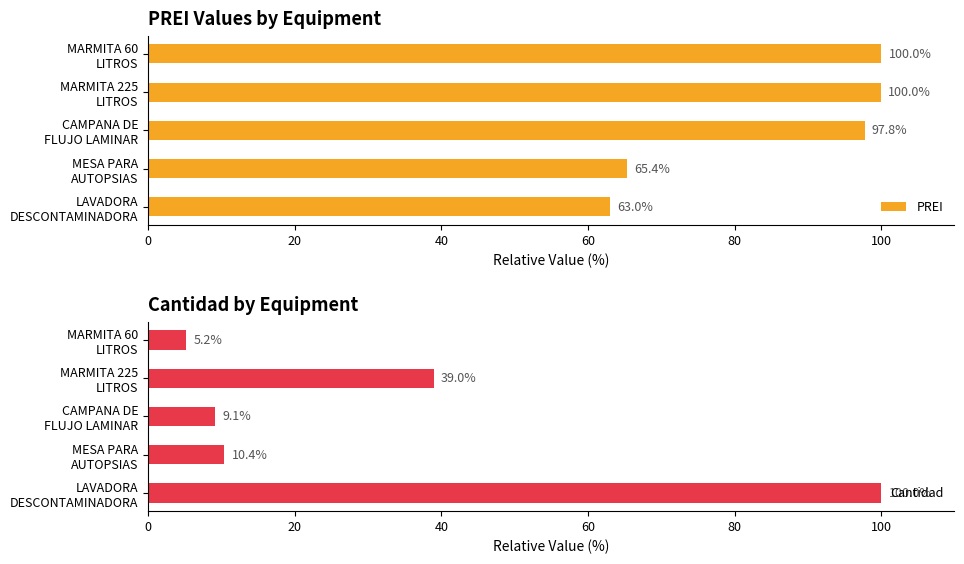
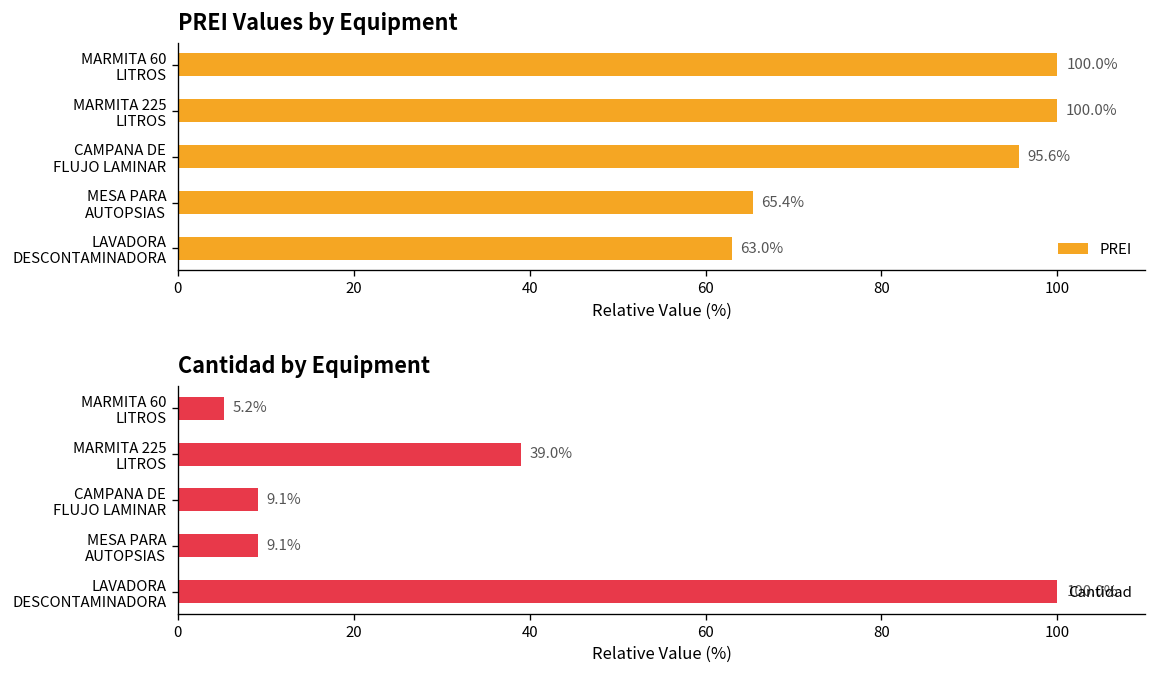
PREI Values by Equipment, CAMPANA DE FLUJO LAMINAR: 97.8% -> 95.6%
Cantidad by Equipment, MESA PARA AUTOPSIAS: 10.4% -> 9.1%
